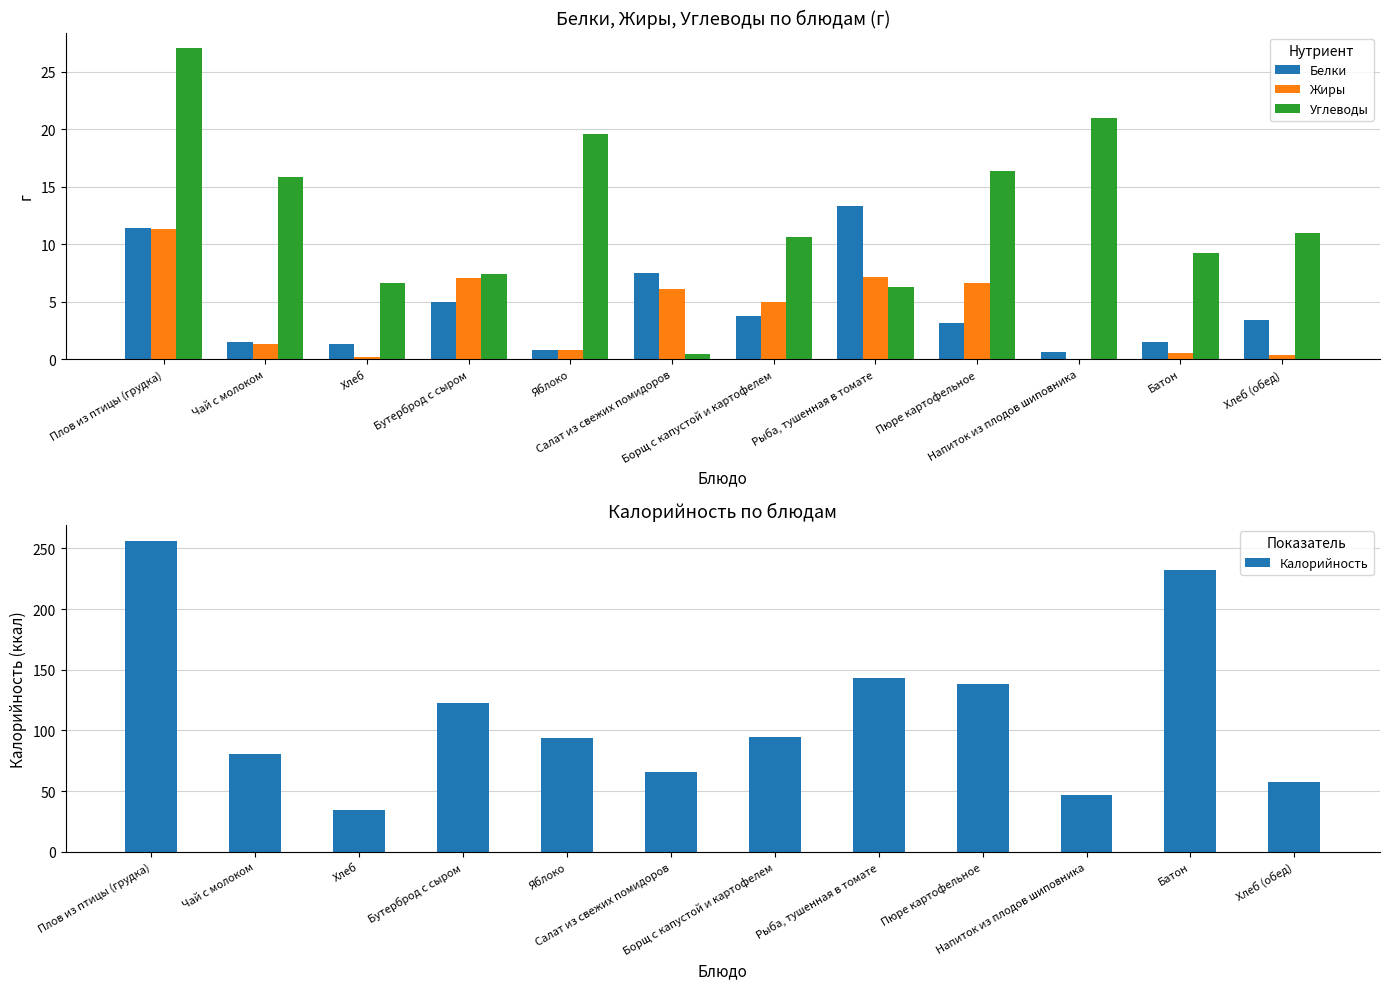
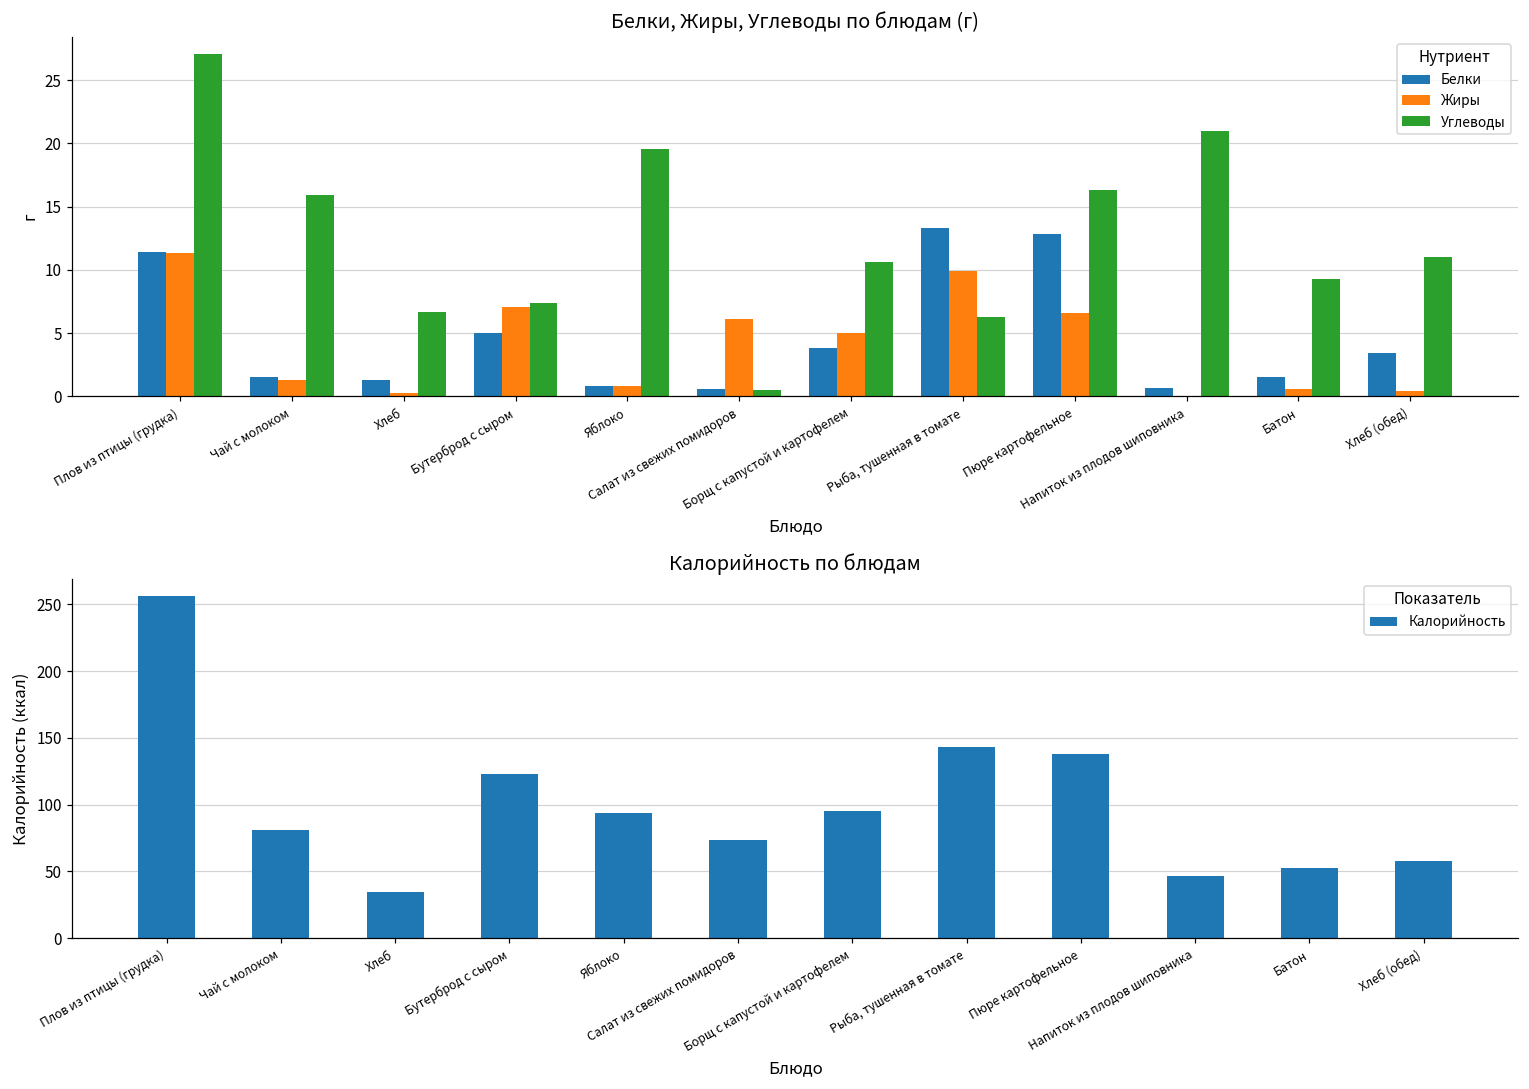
Белки, Жиры, Углеводы по блюдам (г), Белки, Салат из свежих помидоров: 7.5 -> 0.6
Белки, Жиры, Углеводы по блюдам (г), Жиры, Рыба, тушенная в томате: 7.2 -> 9.9
Белки, Жиры, Углеводы по блюдам (г), Белки, Пюре картофельное: 3.2 -> 12.8
Калорийность по блюдам, Салат из свежих помидоров: 66 -> 73
Калорийность по блюдам, Батон: 232 -> 52
